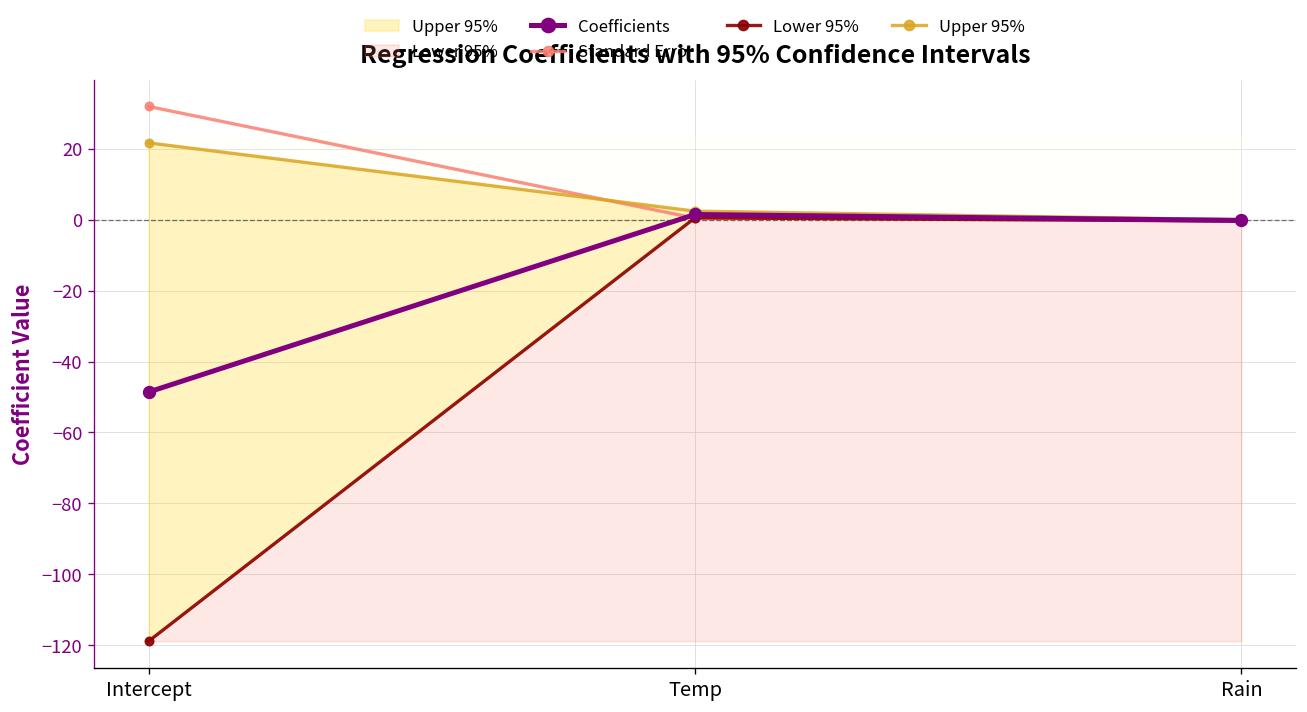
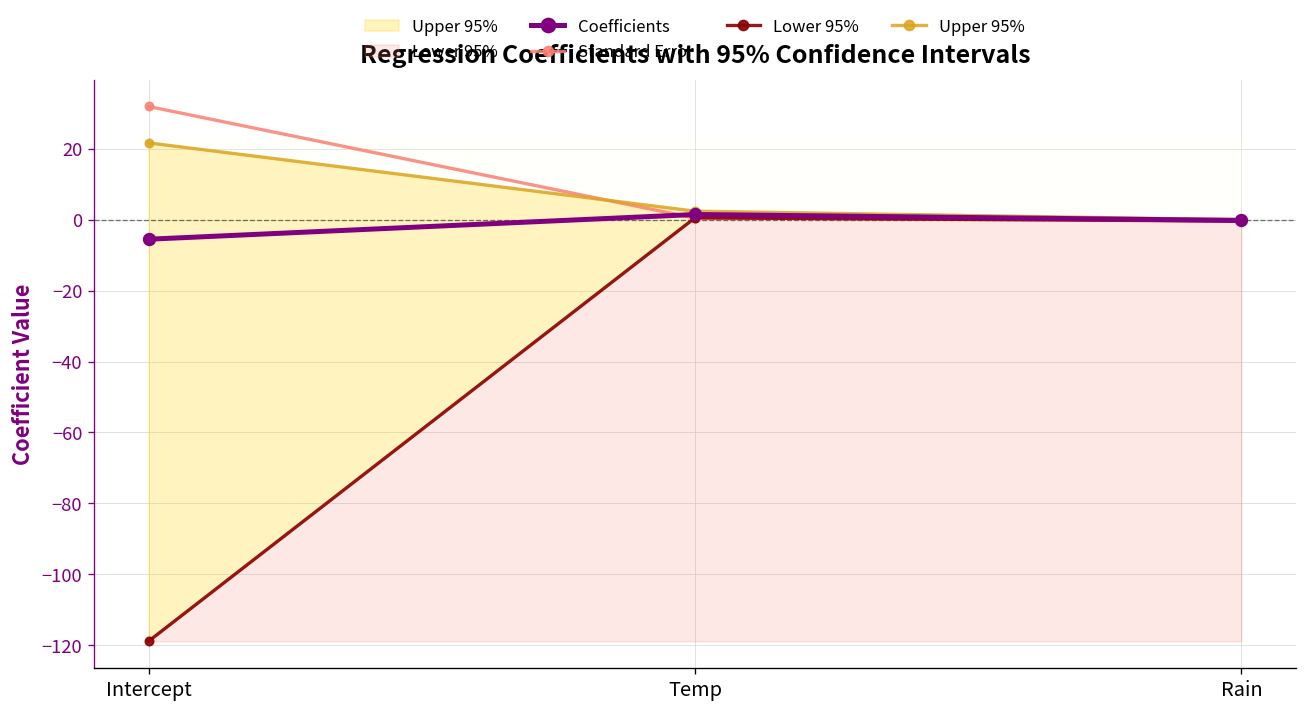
Coefficients, Intercept: -49 -> -6
